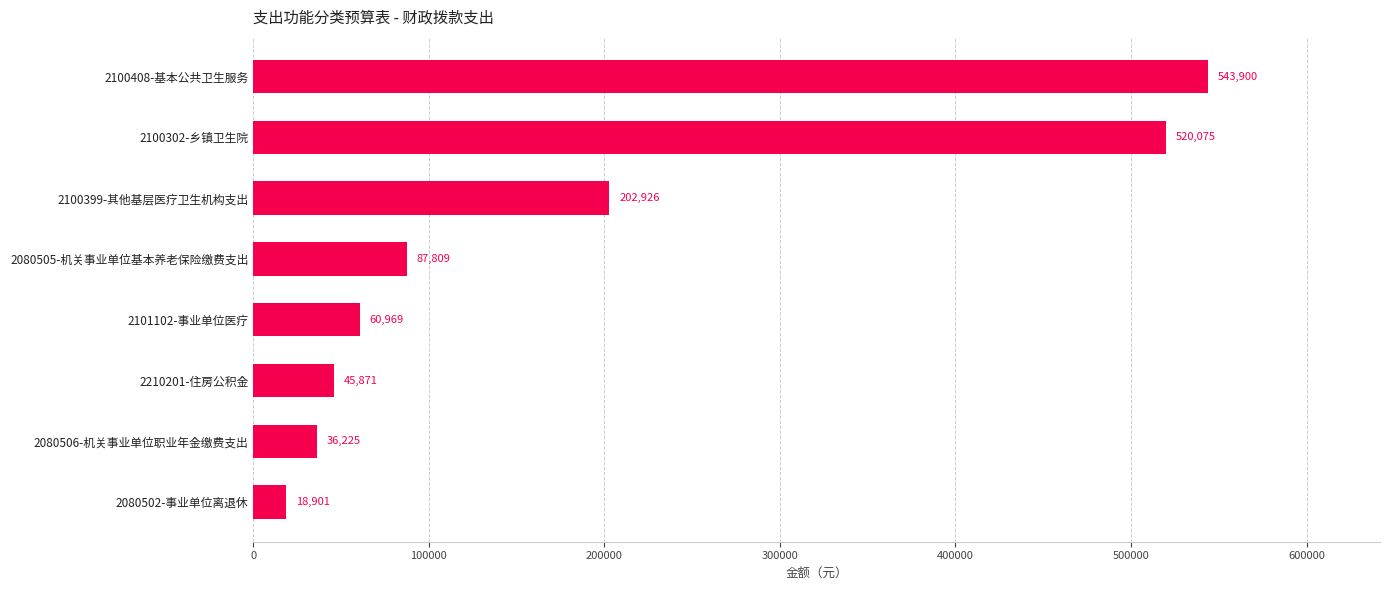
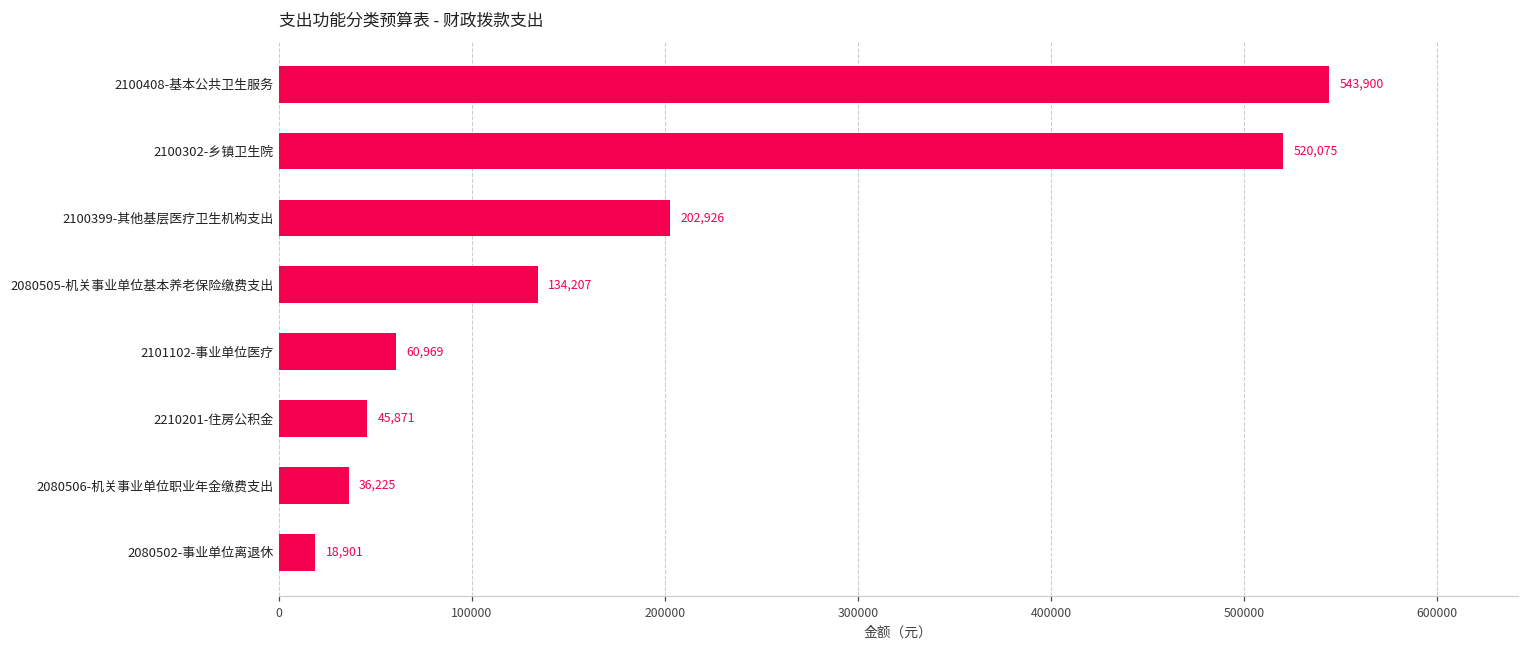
2080505-机关事业单位基本养老保险缴费支出: 87,809 -> 134,207
